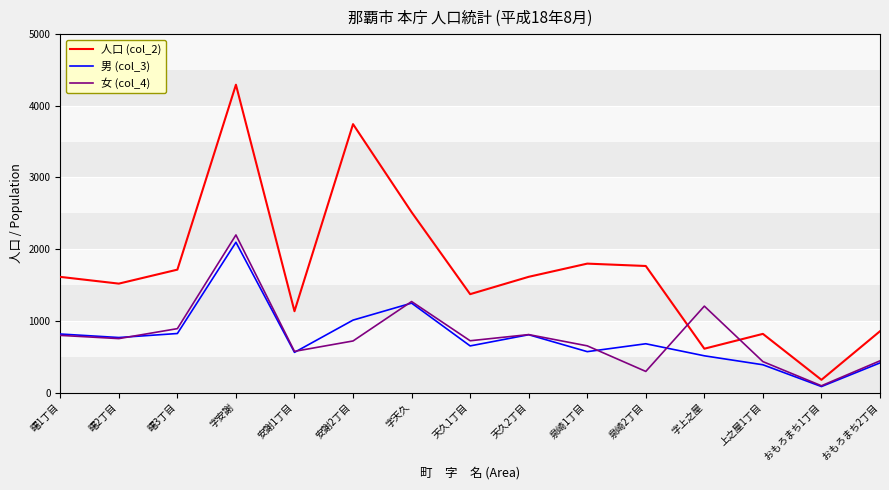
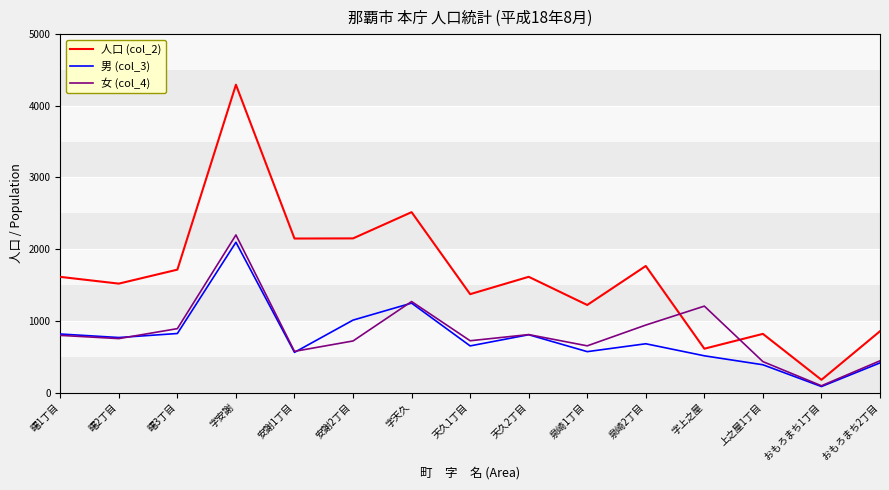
人口 (col_2), 安謝1丁目: 1100 -> 2100
人口 (col_2), 安謝2丁目: 3700 -> 2200
人口 (col_2), 泉崎1丁目: 1800 -> 1200
女 (col_4), 泉崎2丁目: 300 -> 900
